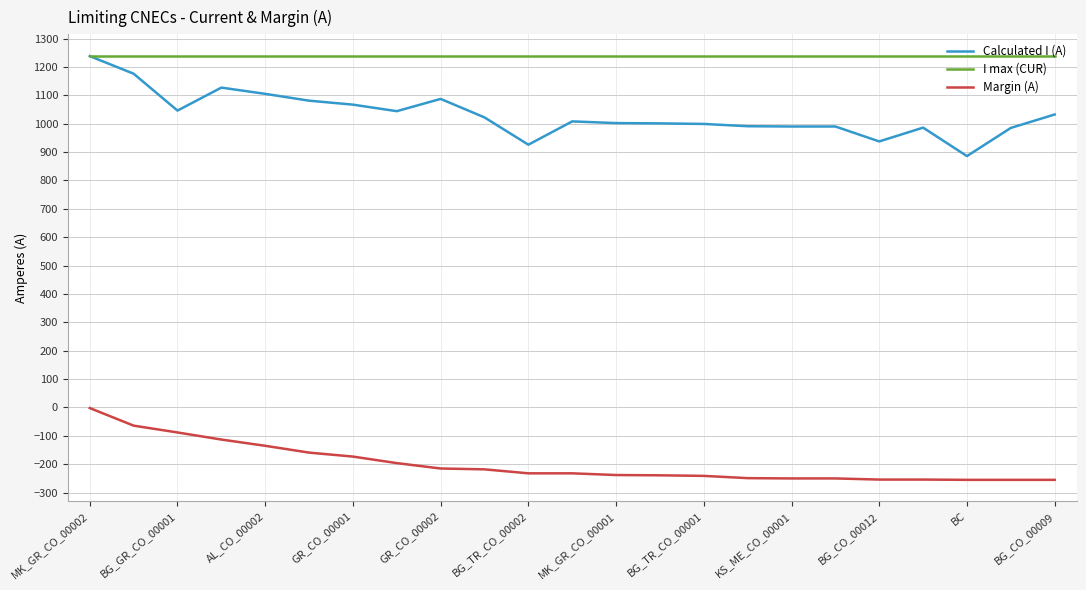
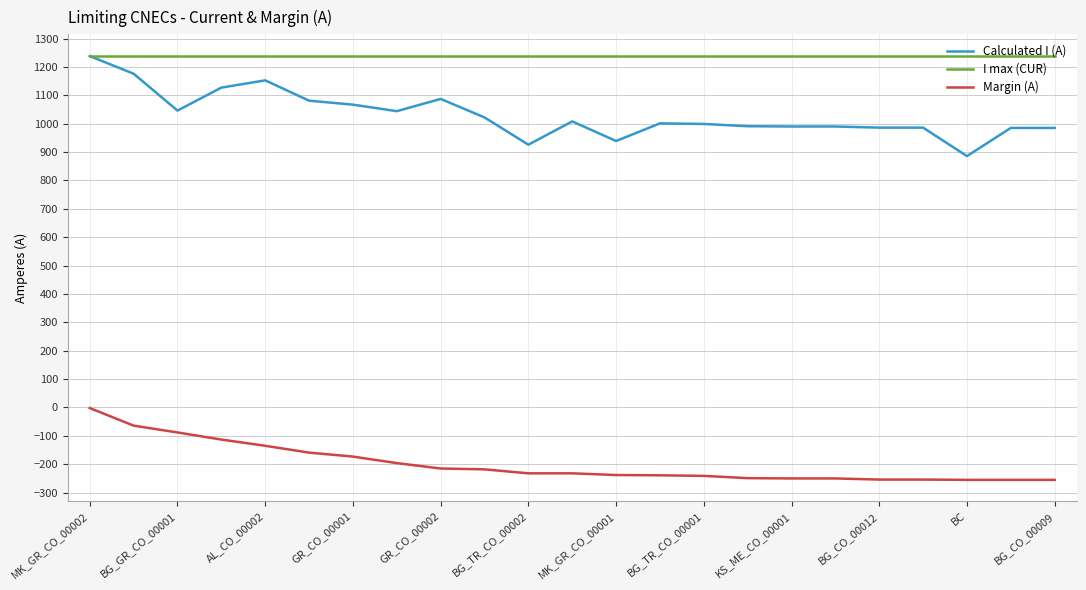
Calculated I (A), AL_CO_00002: 1110 -> 1150
Calculated I (A), MK_GR_CO_00001: 1000 -> 940
Calculated I (A), BG_CO_00012: 940 -> 990
Calculated I (A), BG_CO_00009: 1030 -> 990
